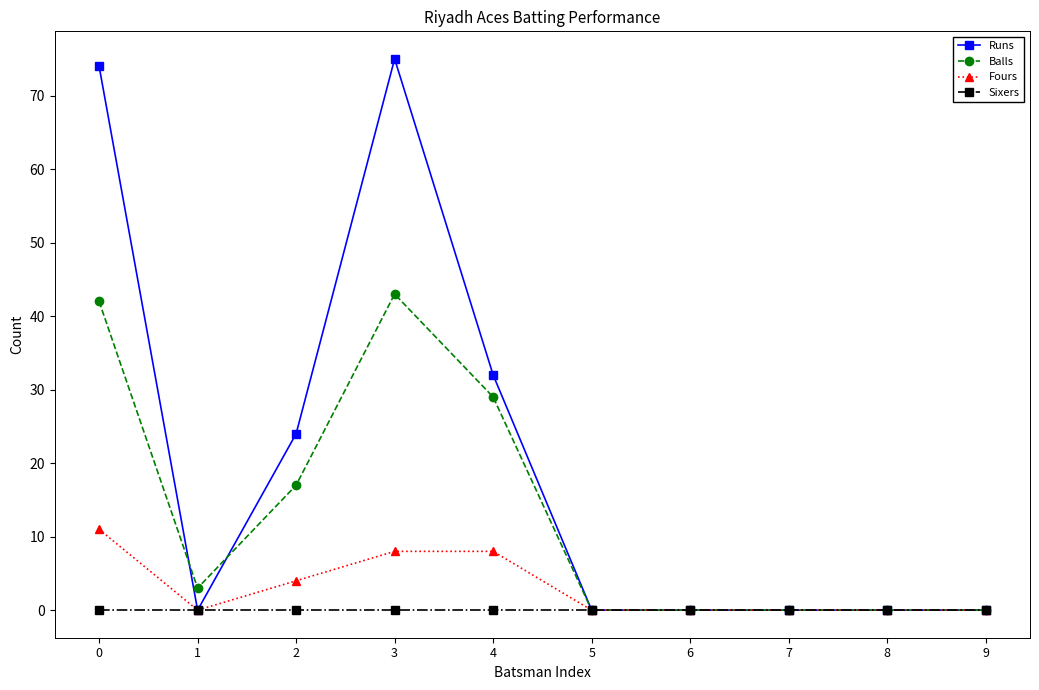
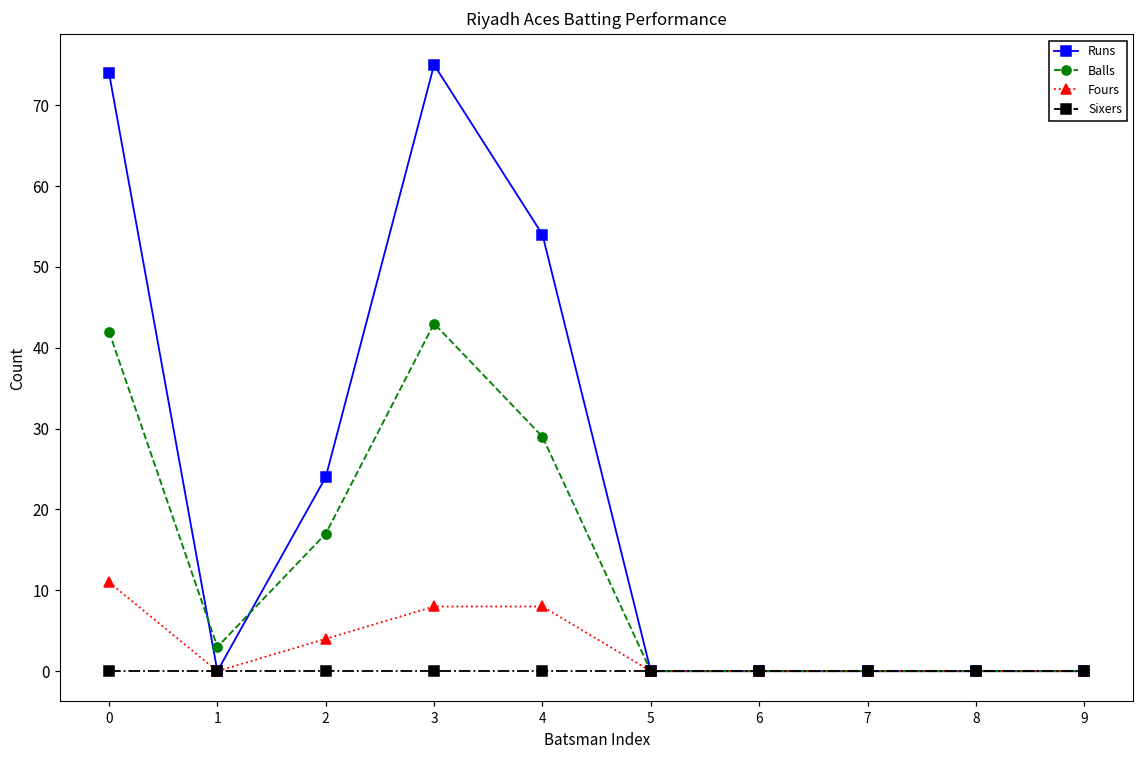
Runs, 4: 32 -> 54
